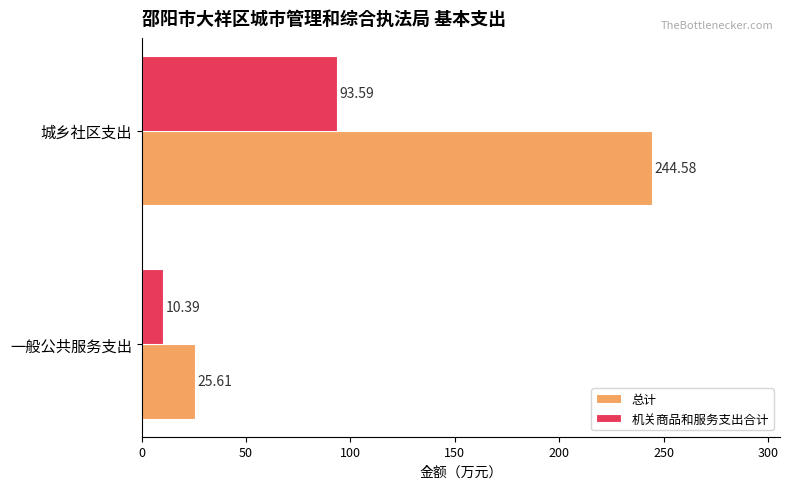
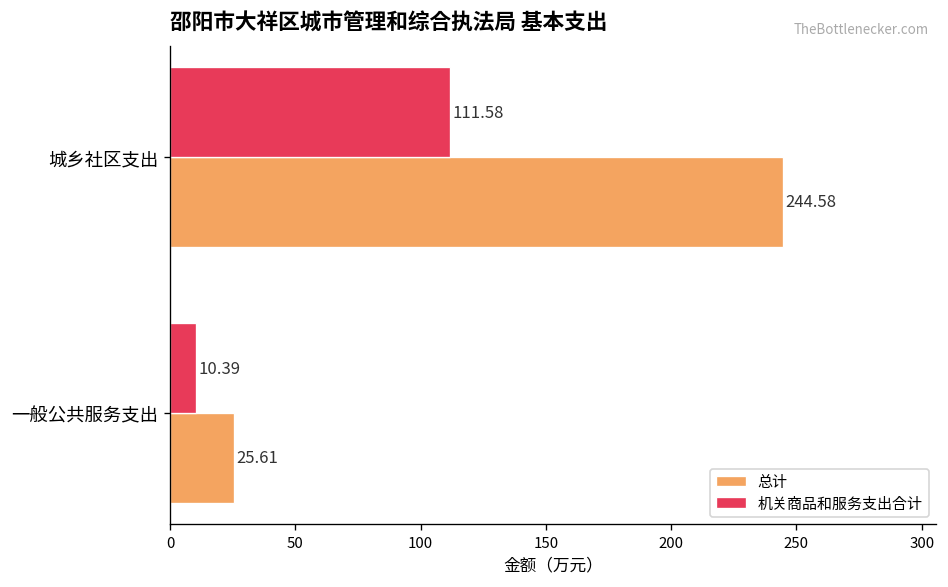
机关商品和服务支出合计, 城乡社区支出: 93.59 -> 111.58
